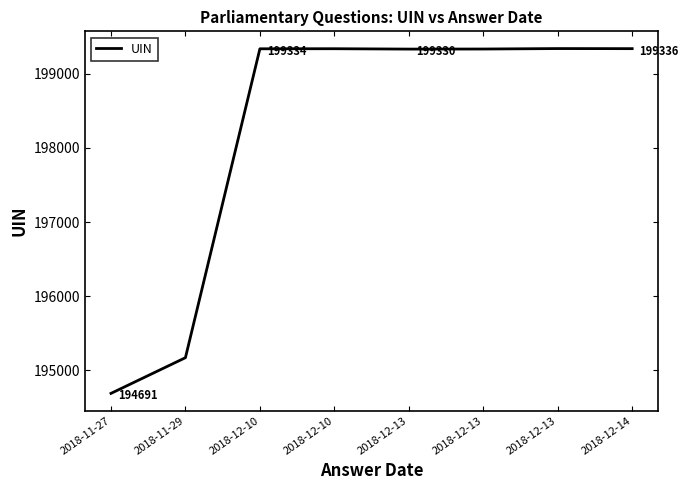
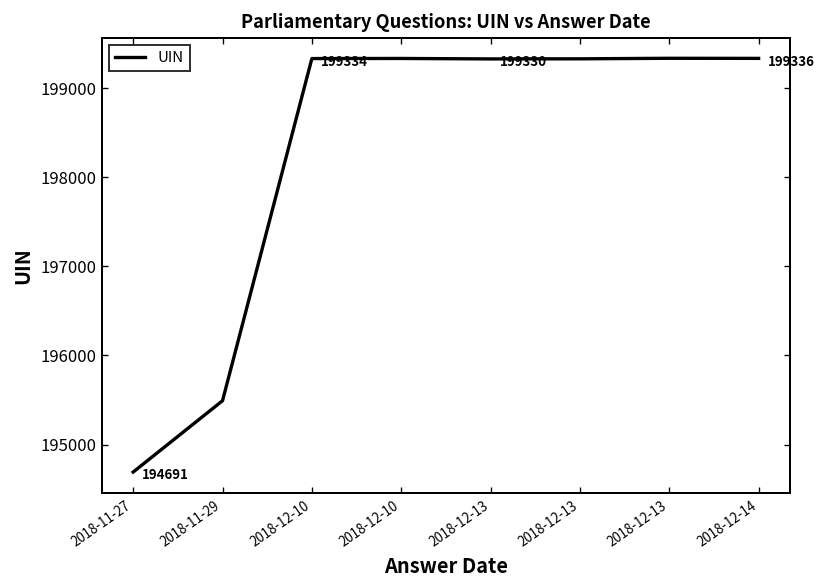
2018-11-29: 195200 -> 195500
